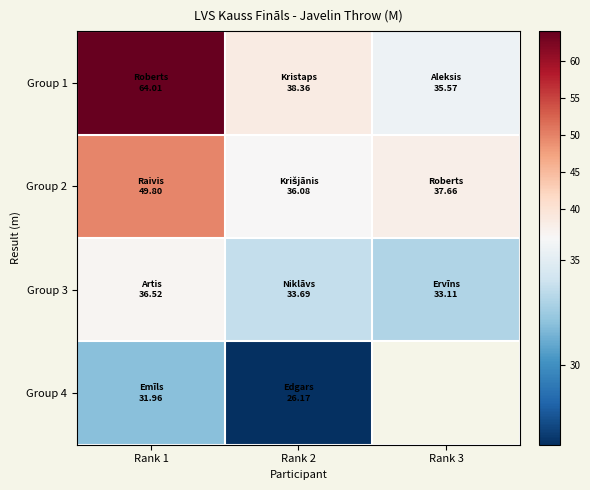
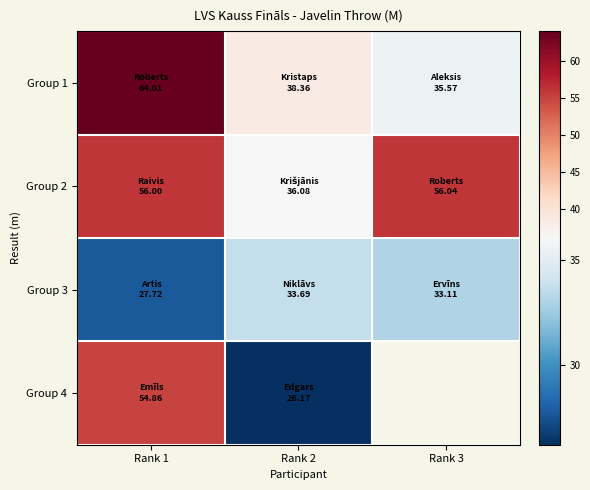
Group 2, Rank 1: 49.80 -> 56.00
Group 2, Rank 3: 37.66 -> 56.04
Group 3, Rank 1: 36.52 -> 27.72
Group 4, Rank 1: 31.96 -> 54.86
